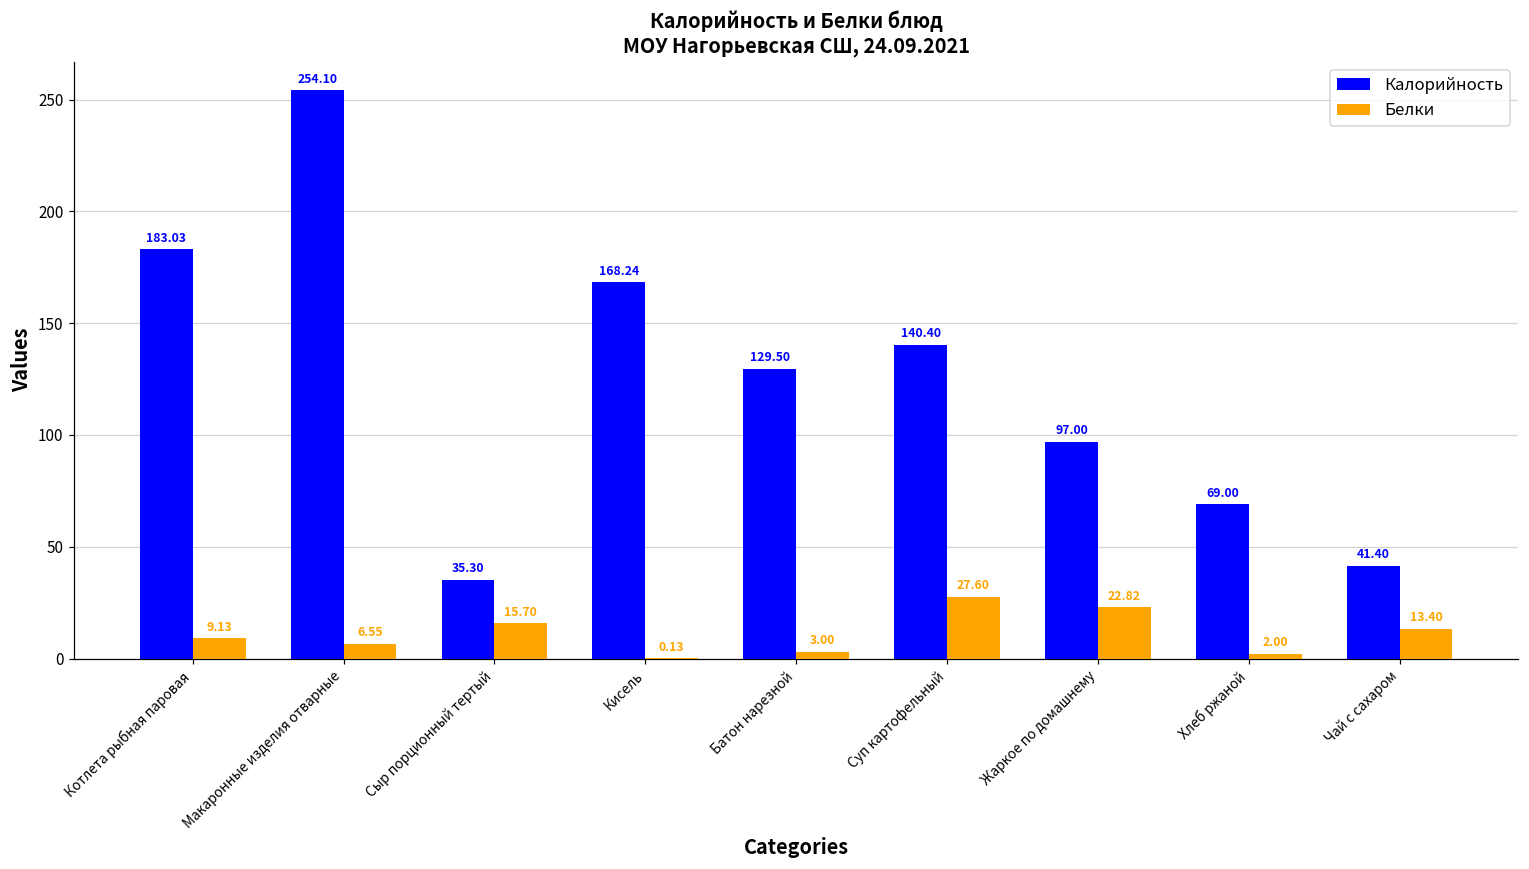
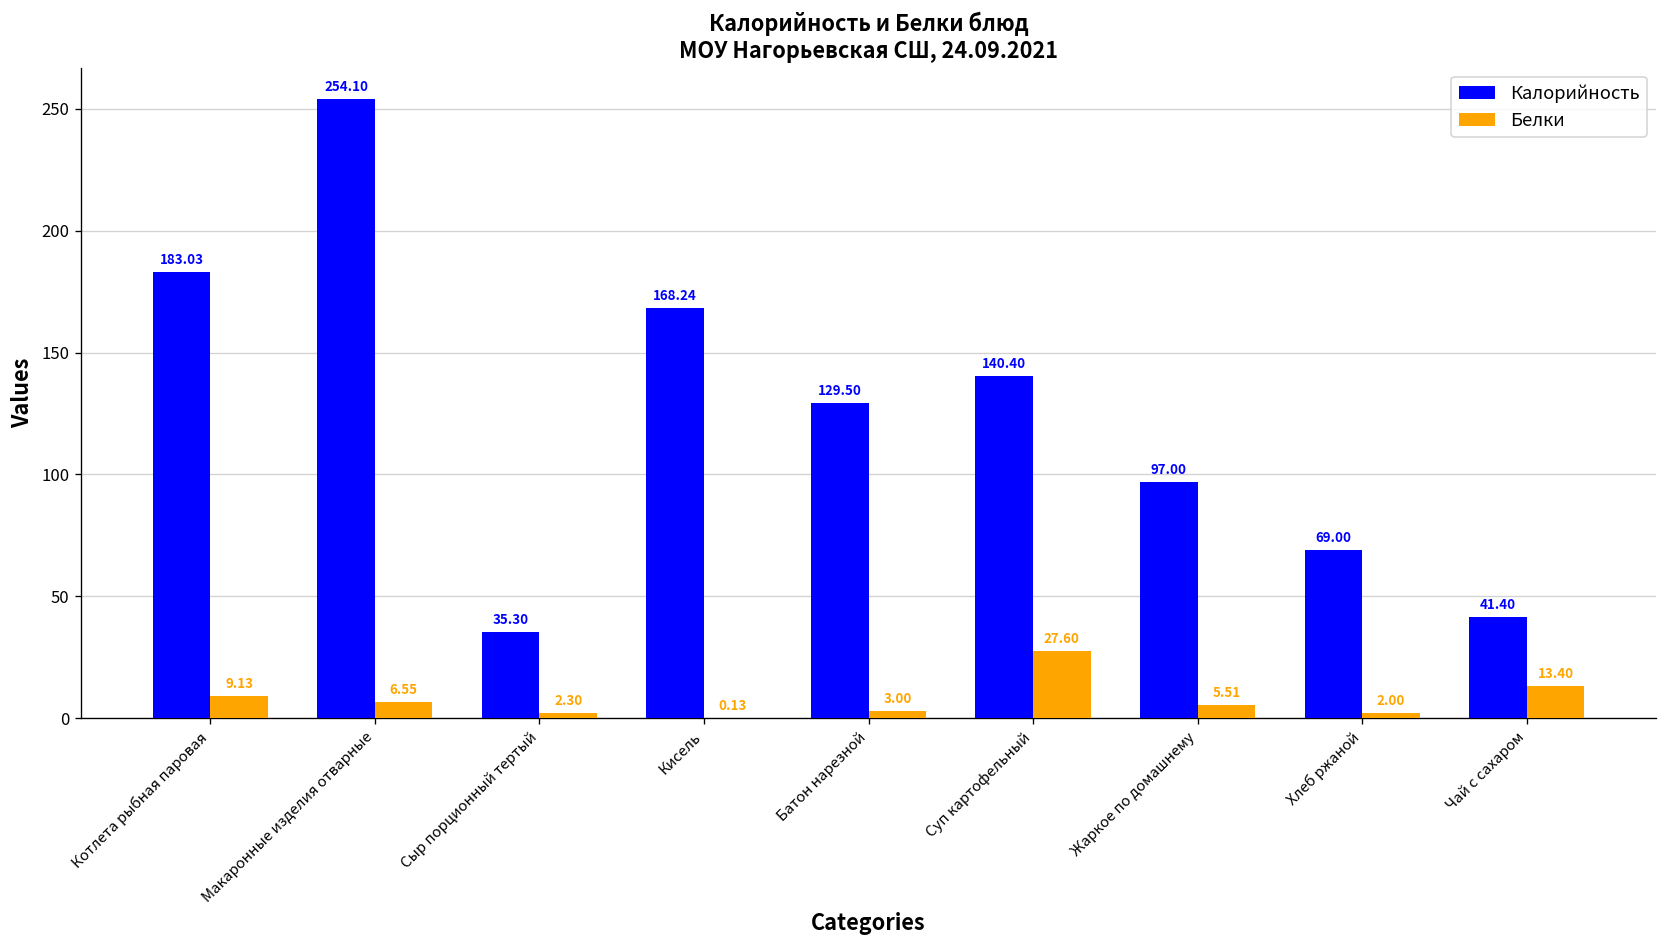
Белки, Сыр порционный тертый: 15.70 -> 2.30
Белки, Жаркое по домашнему: 22.82 -> 5.51
